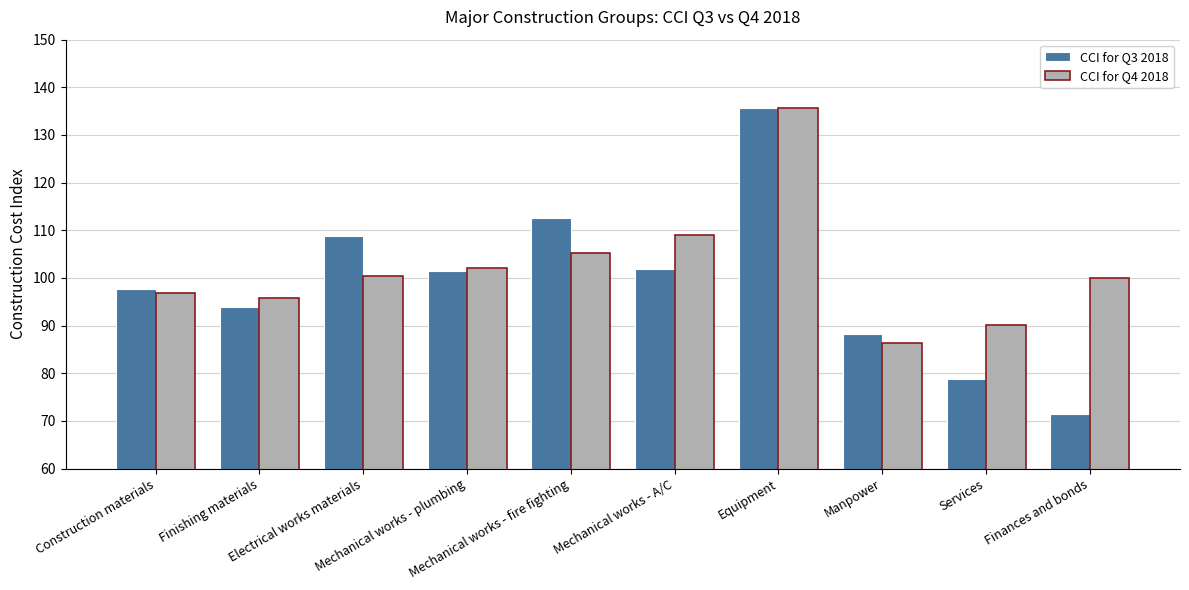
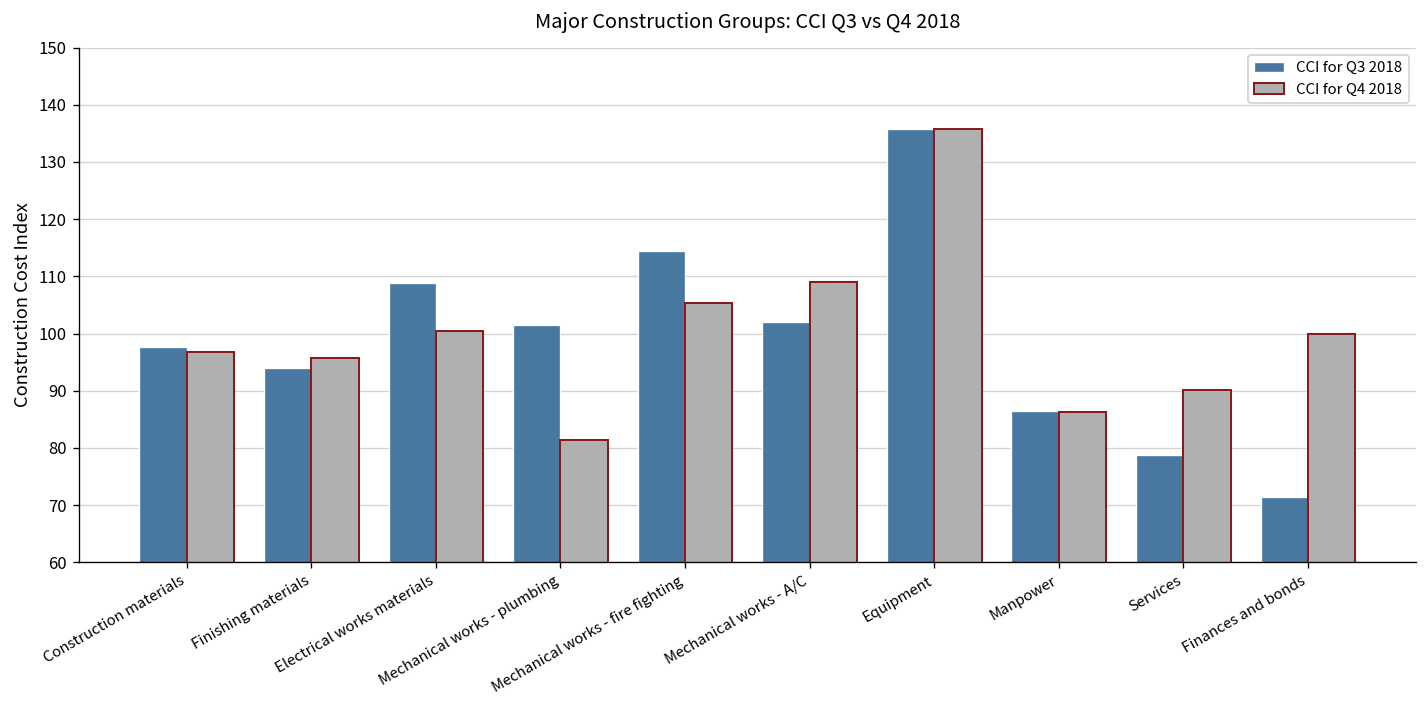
CCI for Q4 2018, Mechanical works - plumbing: 102 -> 81
CCI for Q3 2018, Mechanical works - fire fighting: 113 -> 115
CCI for Q3 2018, Manpower: 88 -> 86
